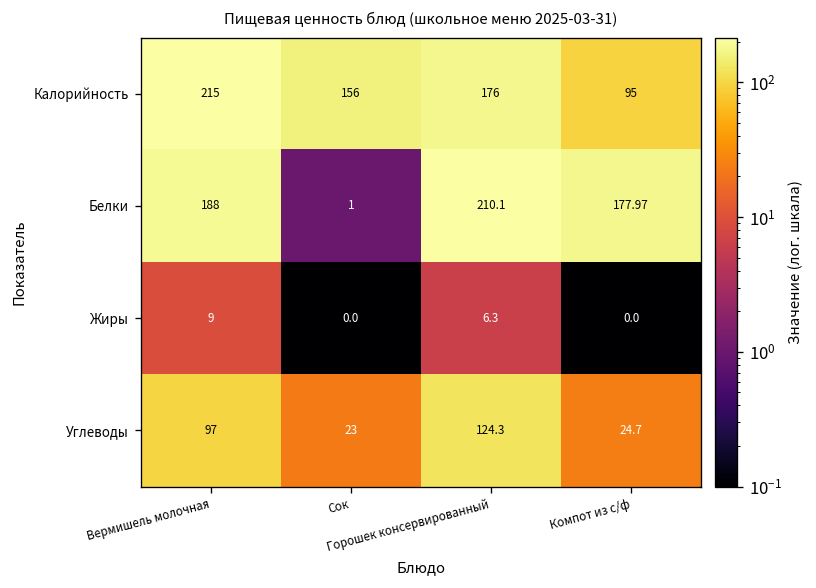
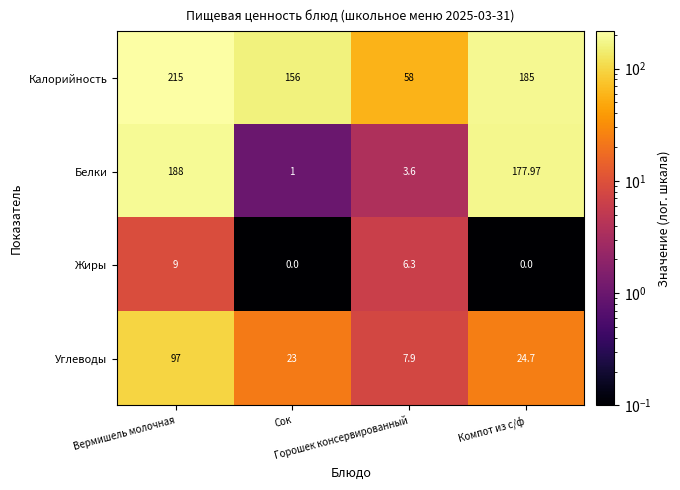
Калорийность, Горошек консервированный: 176 -> 58
Калорийность, Компот из с/ф: 95 -> 185
Белки, Горошек консервированный: 210.1 -> 3.6
Углеводы, Горошек консервированный: 124.3 -> 7.9
